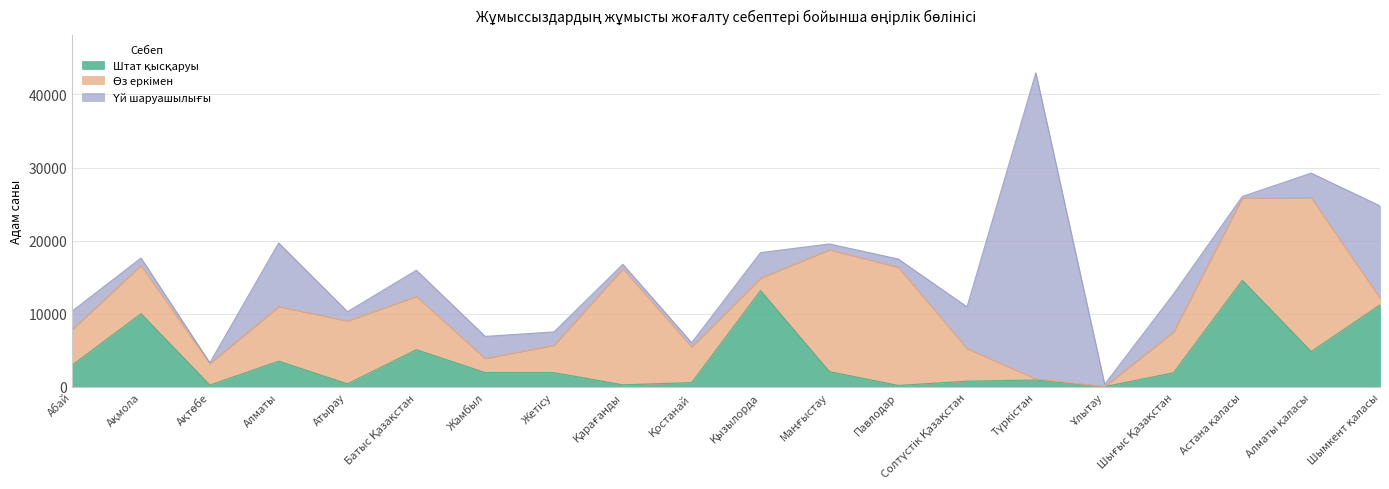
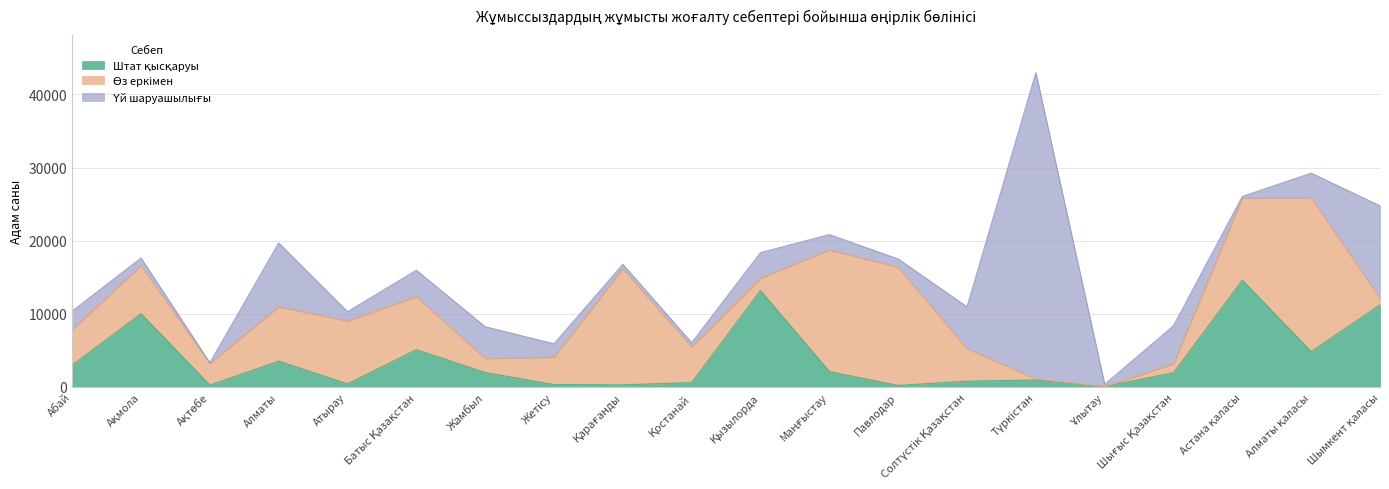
Үй шаруашылығы, Жамбыл: 3000 -> 4000
Штат қысқаруы, Жетісу: 2000 -> 0
Үй шаруашылығы, Маңғыстау: 1000 -> 2000
Өз еркімен, Шығыс Қазақстан: 6000 -> 1000
